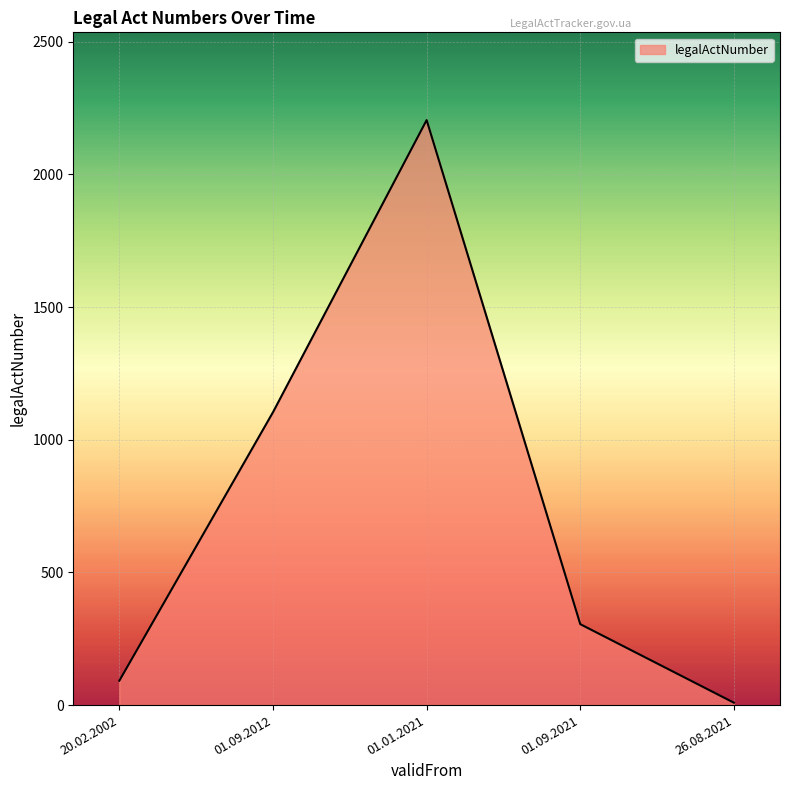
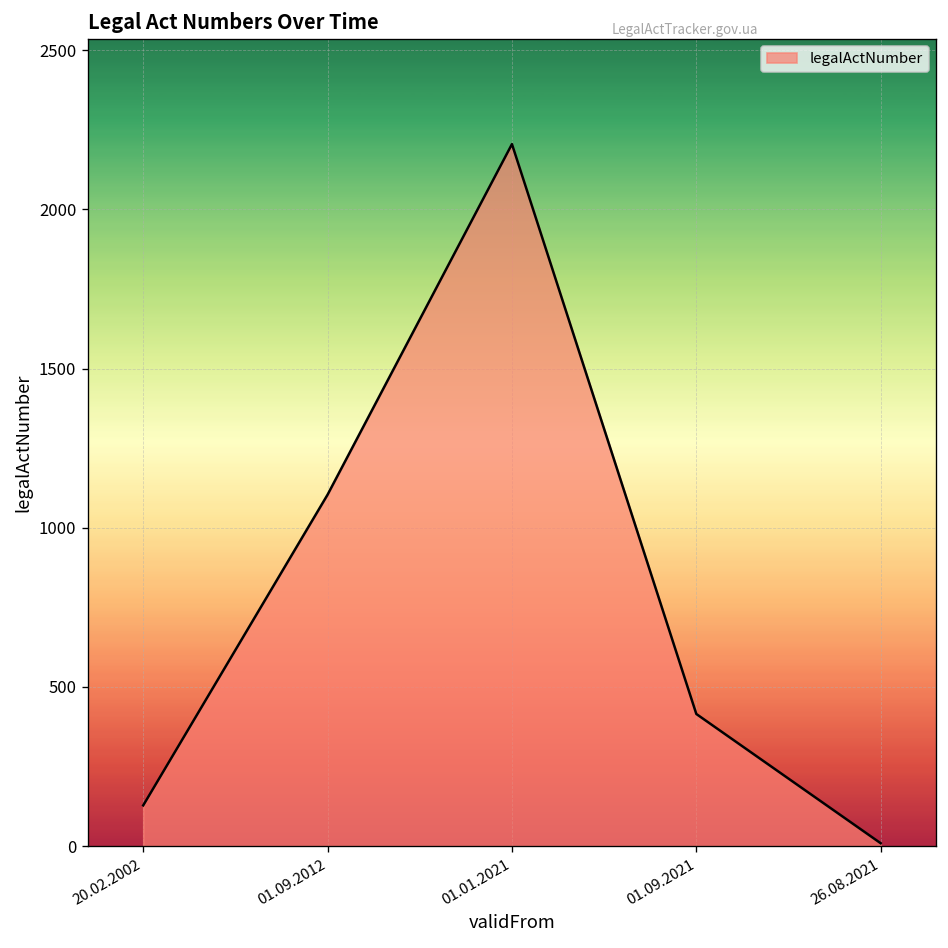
20.02.2002: 90 -> 130
01.09.2021: 310 -> 420
